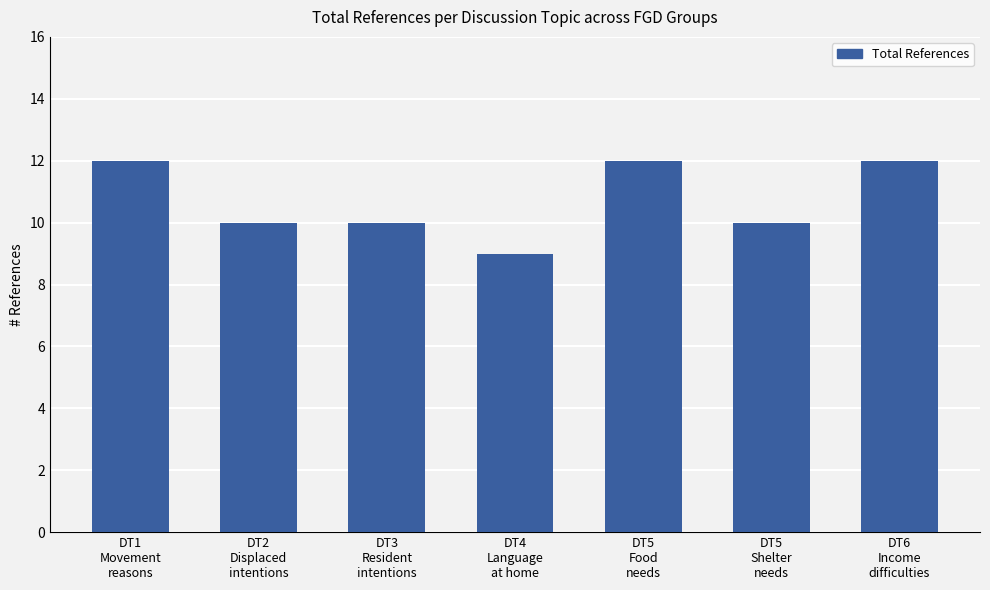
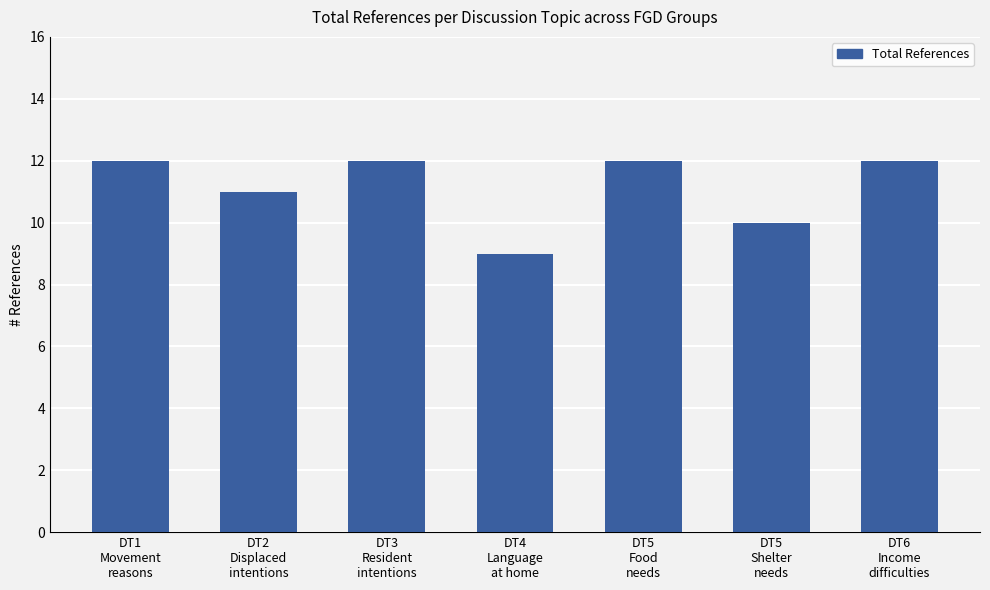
DT2 Displaced intentions: 10 -> 11
DT3 Resident intentions: 10 -> 12
